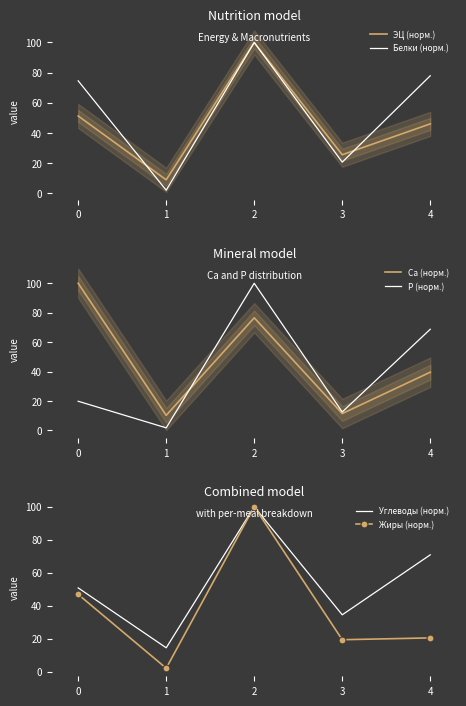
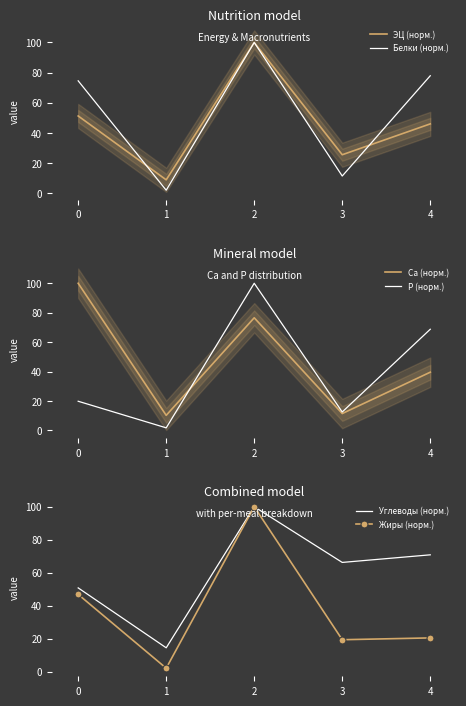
Nutrition model, Белки (норм.), 3: 21 -> 11
Combined model, Углеводы (норм.), 3: 34 -> 66
